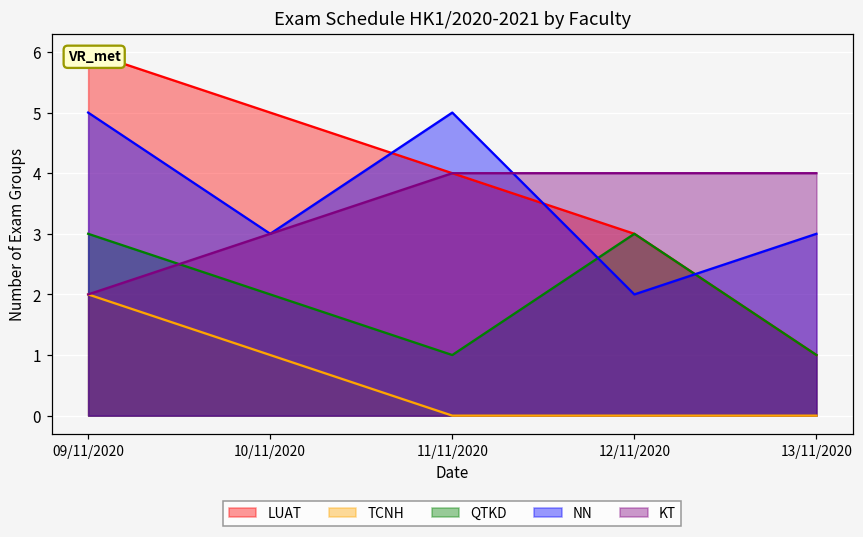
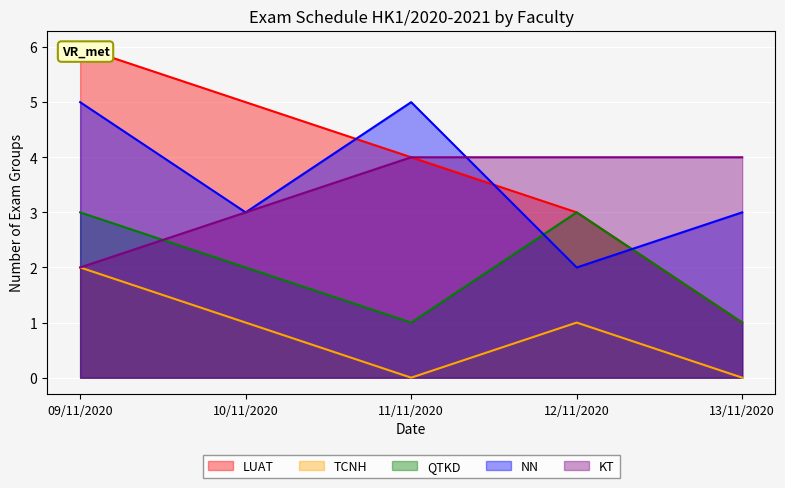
TCNH, 12/11/2020: 0 -> 1
